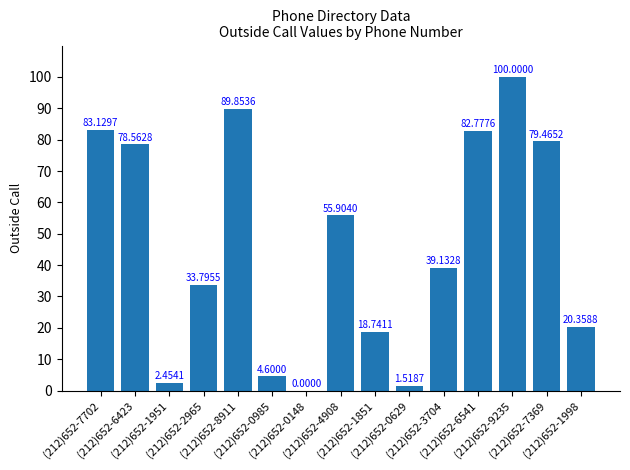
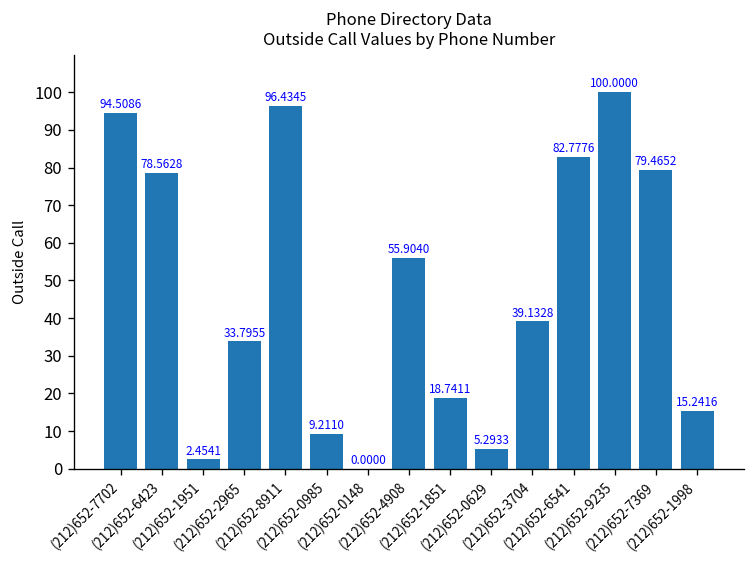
(212)652-7702: 83.1297 -> 94.5086
(212)652-8911: 89.8536 -> 96.4345
(212)652-0985: 4.6000 -> 9.2110
(212)652-0629: 1.5187 -> 5.2933
(212)652-1998: 20.3588 -> 15.2416
